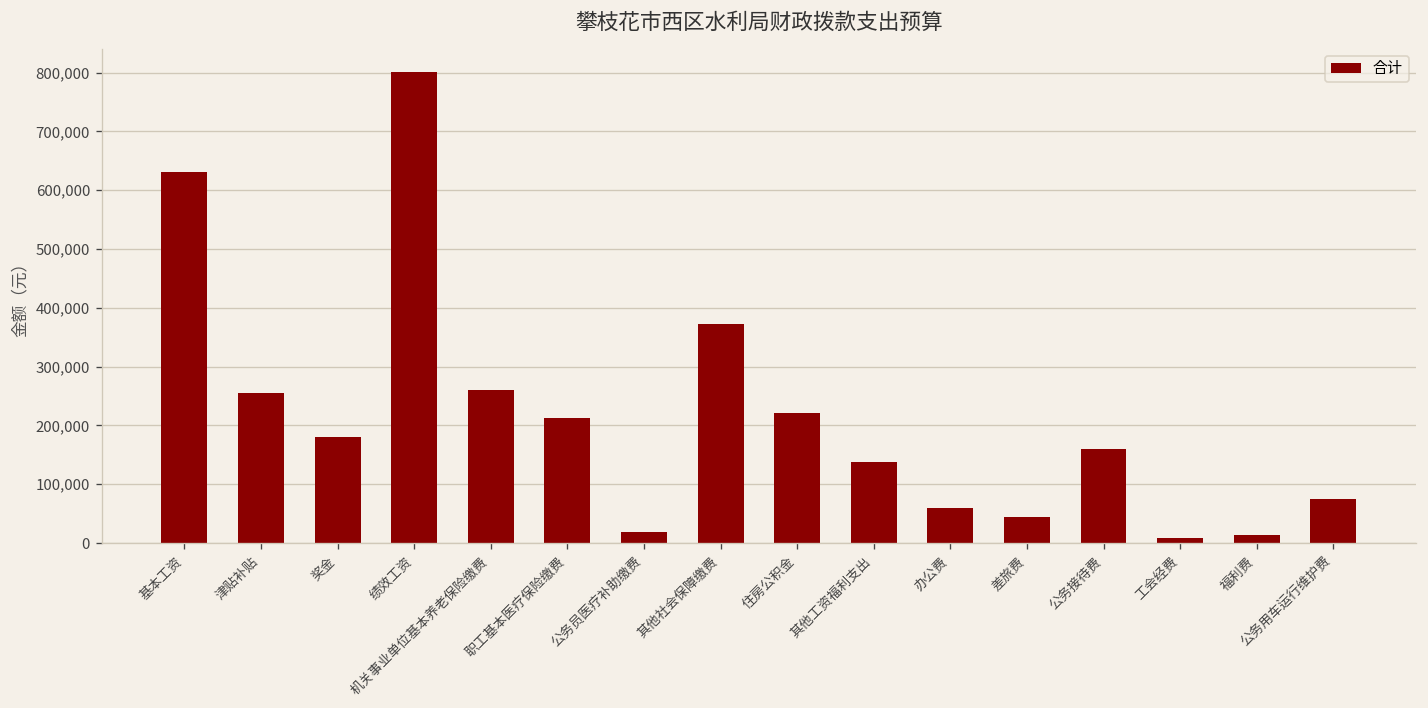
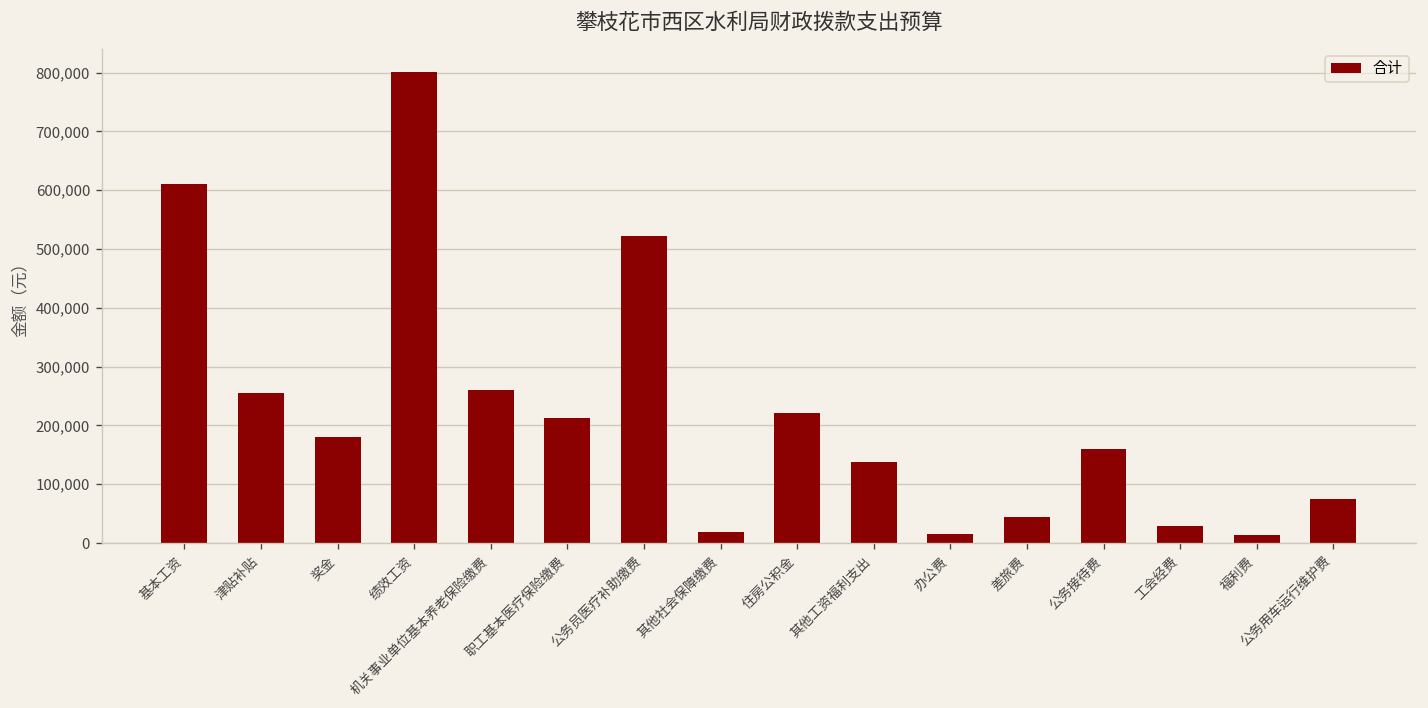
基本工资: 630,000 -> 610,000
公务员医疗补助缴费: 20,000 -> 520,000
其他社会保障缴费: 370,000 -> 20,000
办公费: 60,000 -> 10,000
工会经费: 10,000 -> 30,000
